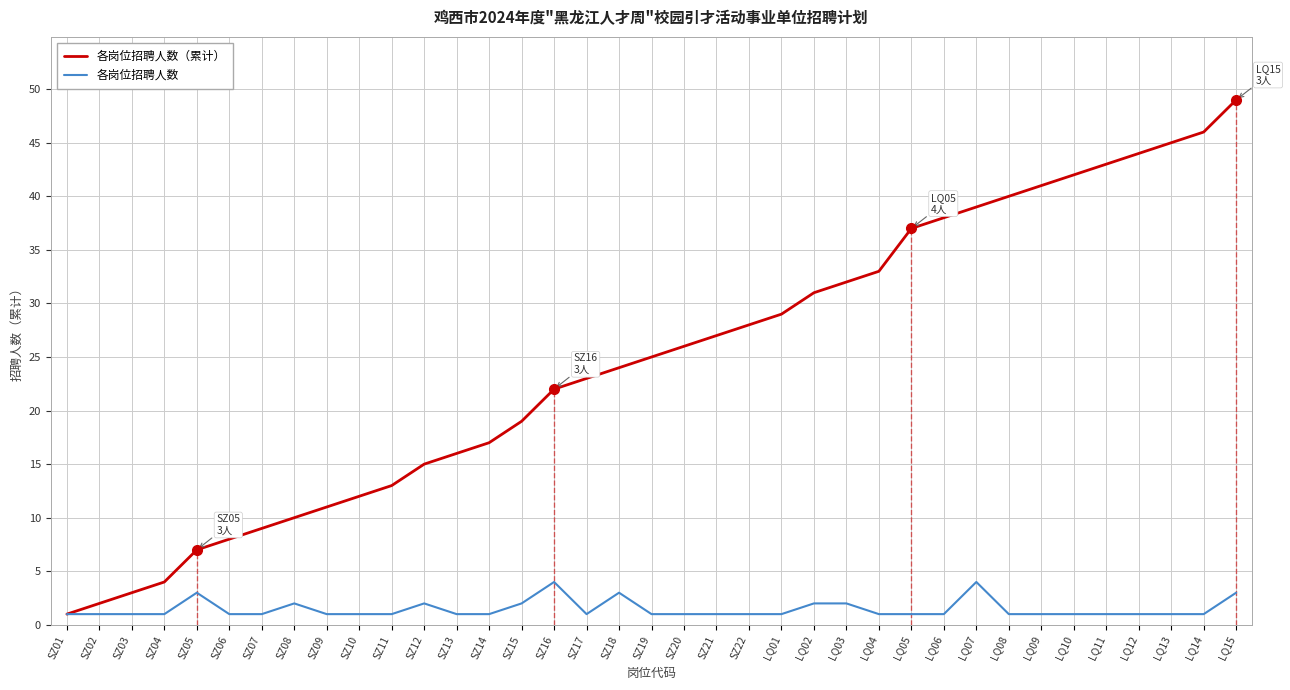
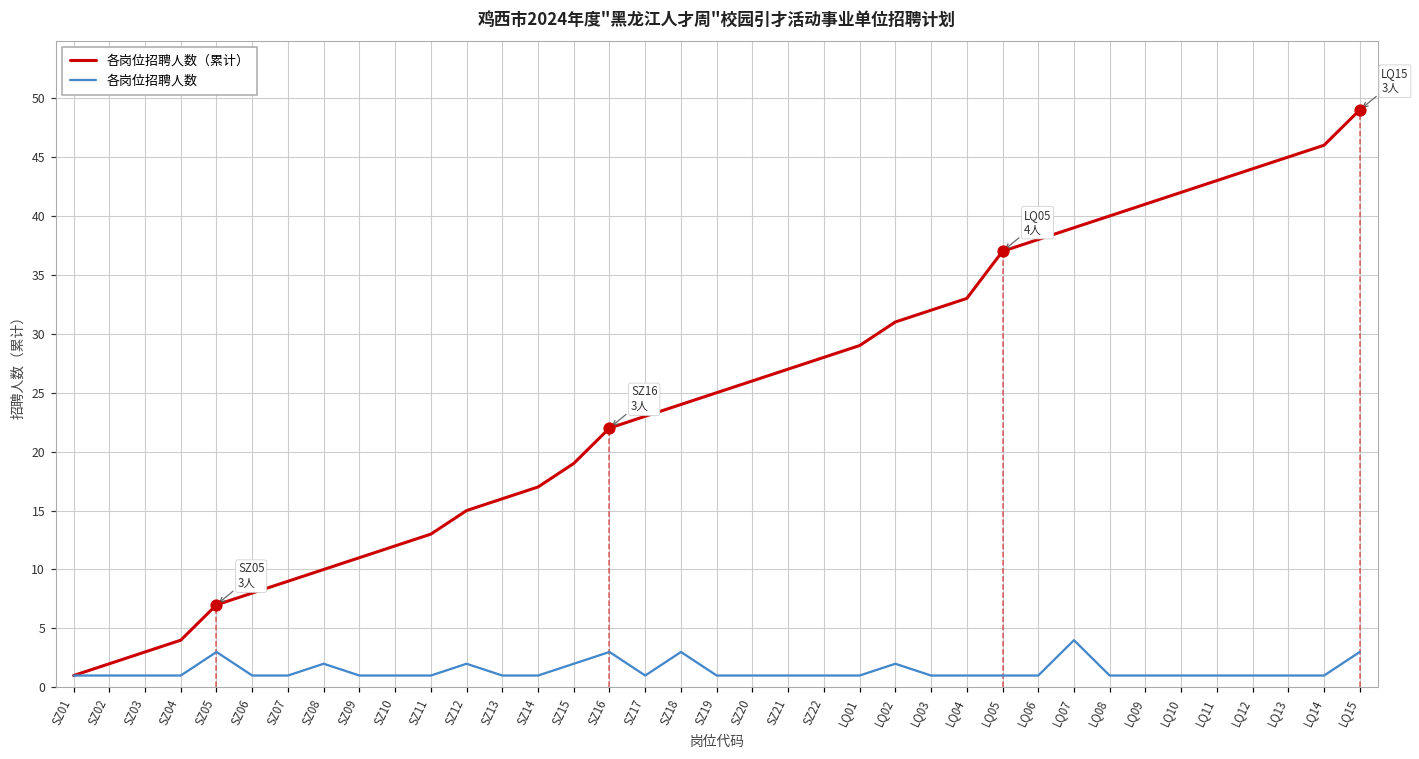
各岗位招聘人数, SZ16: 4 -> 3
各岗位招聘人数, LQ03: 2 -> 1
